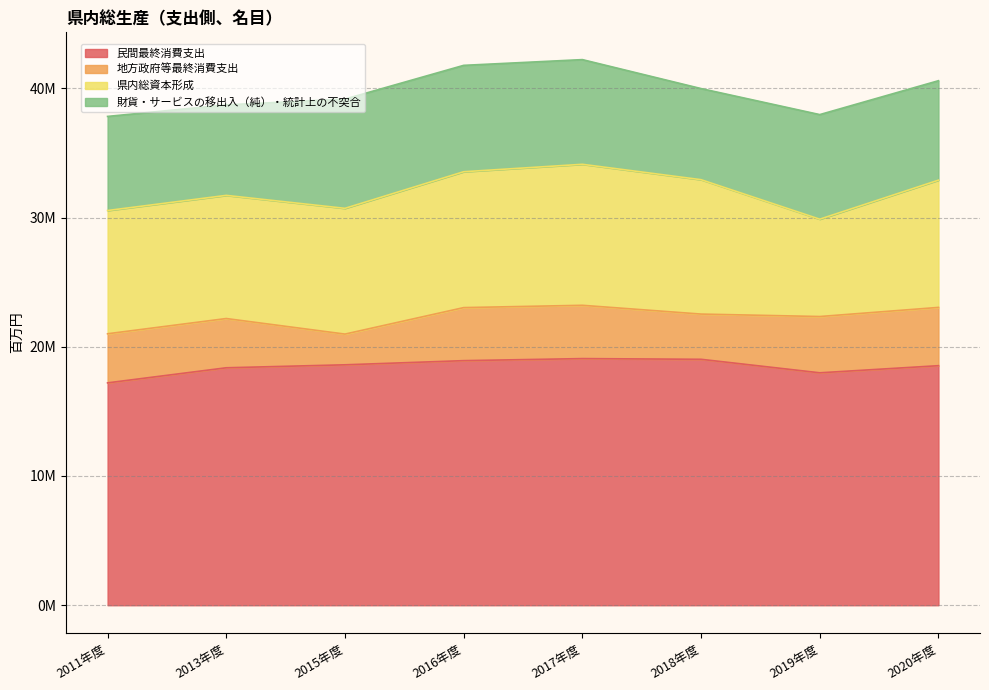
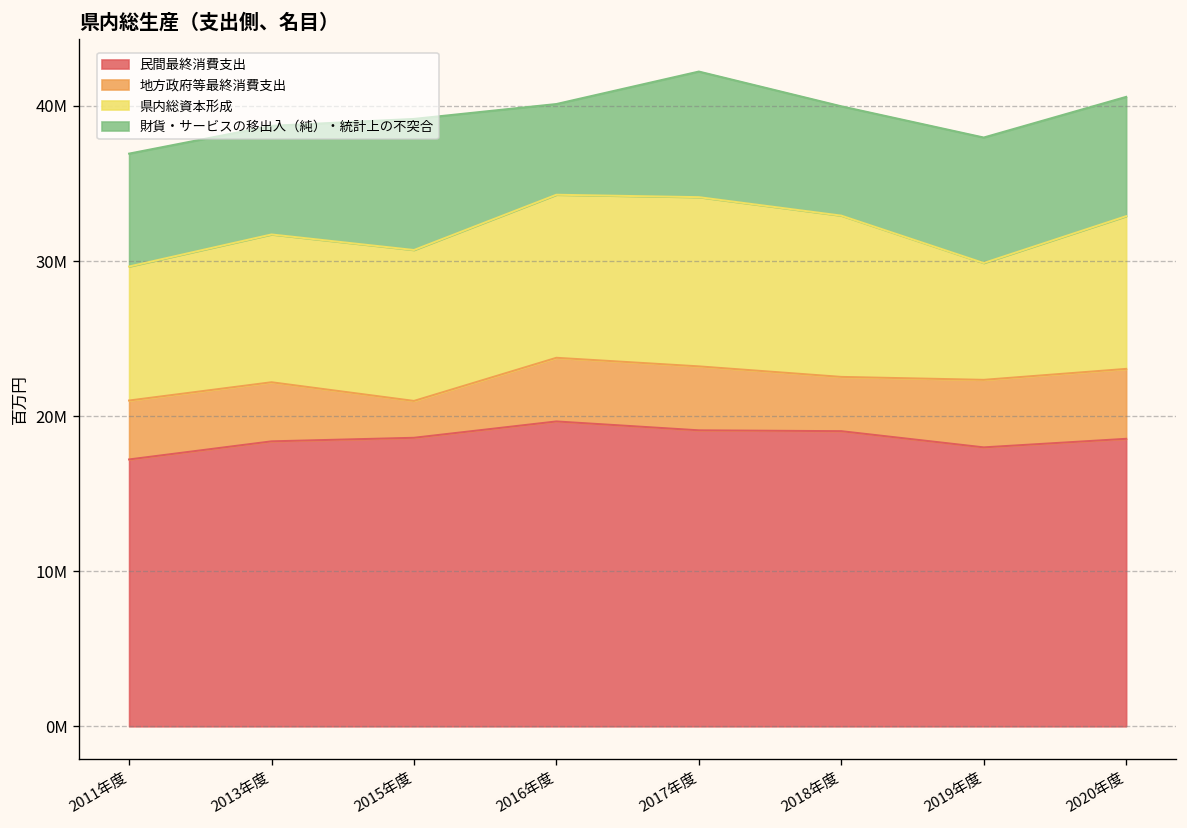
県内総資本形成, 2011年度: 9500000 -> 8600000
民間最終消費支出, 2016年度: 18900000 -> 19700000
財貨・サービスの移出入（純）・統計上の不突合, 2016年度: 8200000 -> 5900000
